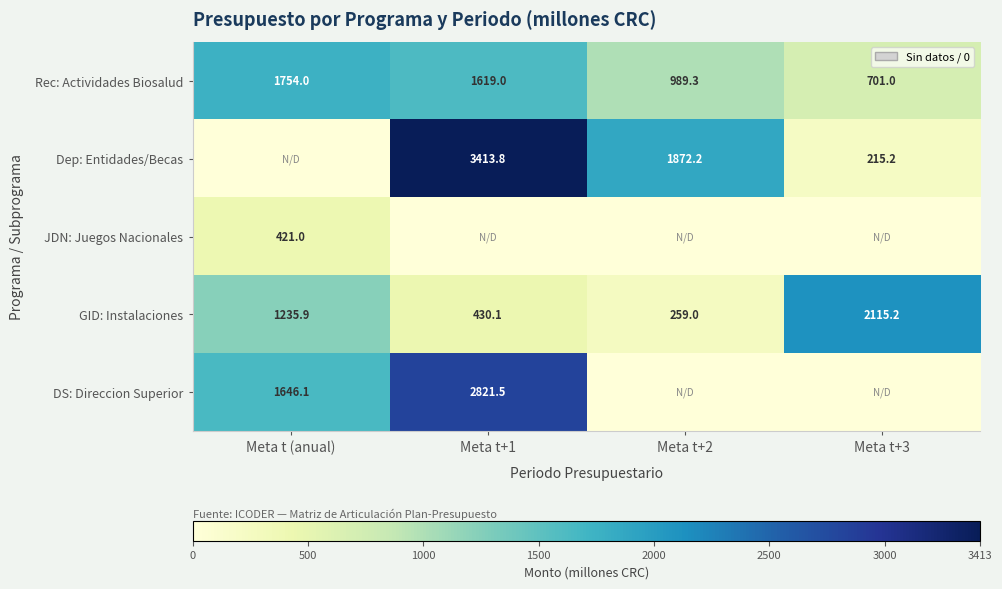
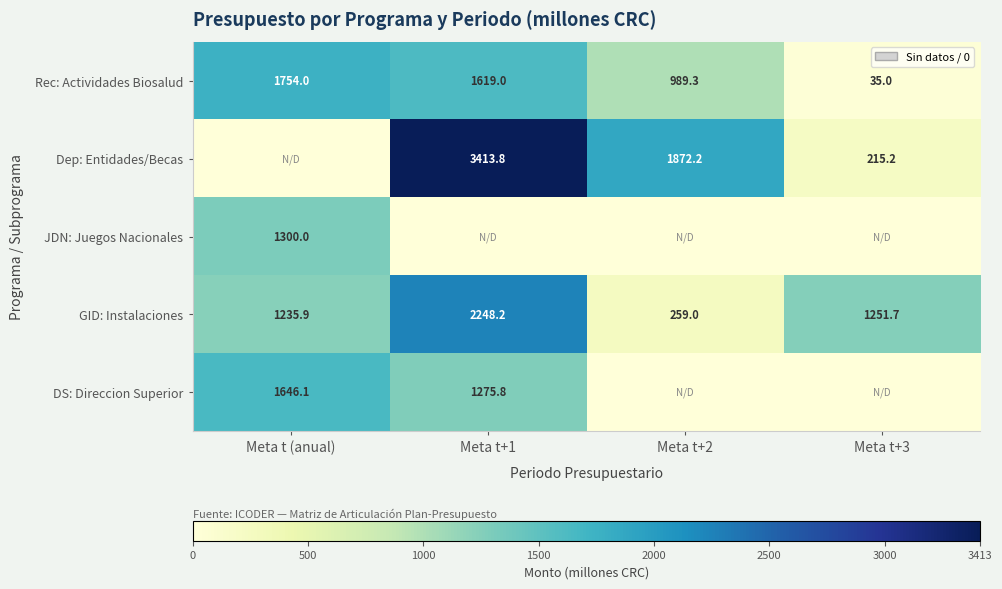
Rec: Actividades Biosalud, Meta t+3: 701.0 -> 35.0
JDN: Juegos Nacionales, Meta t (anual): 421.0 -> 1300.0
GID: Instalaciones, Meta t+1: 430.1 -> 2248.2
GID: Instalaciones, Meta t+3: 2115.2 -> 1251.7
DS: Direccion Superior, Meta t+1: 2821.5 -> 1275.8
